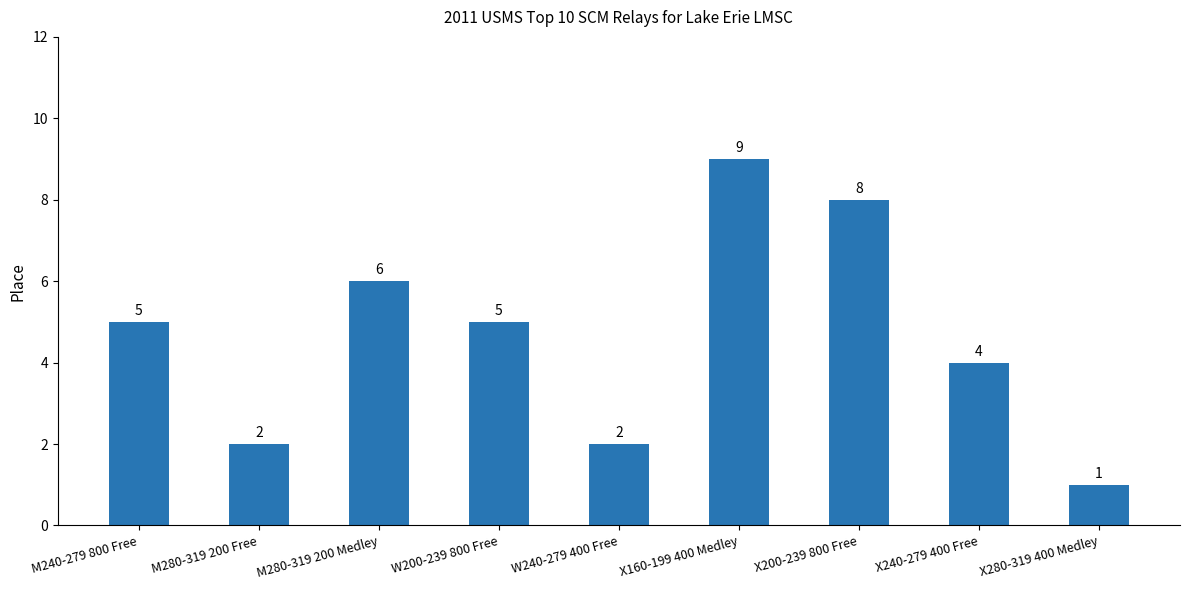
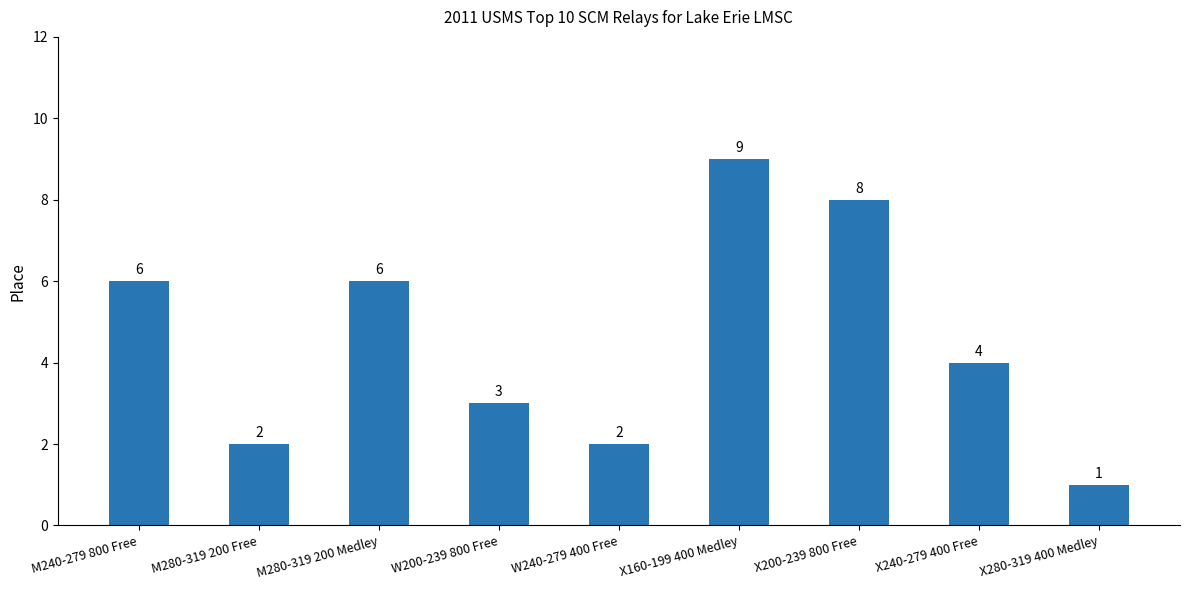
M240-279 800 Free: 5 -> 6
W200-239 800 Free: 5 -> 3
